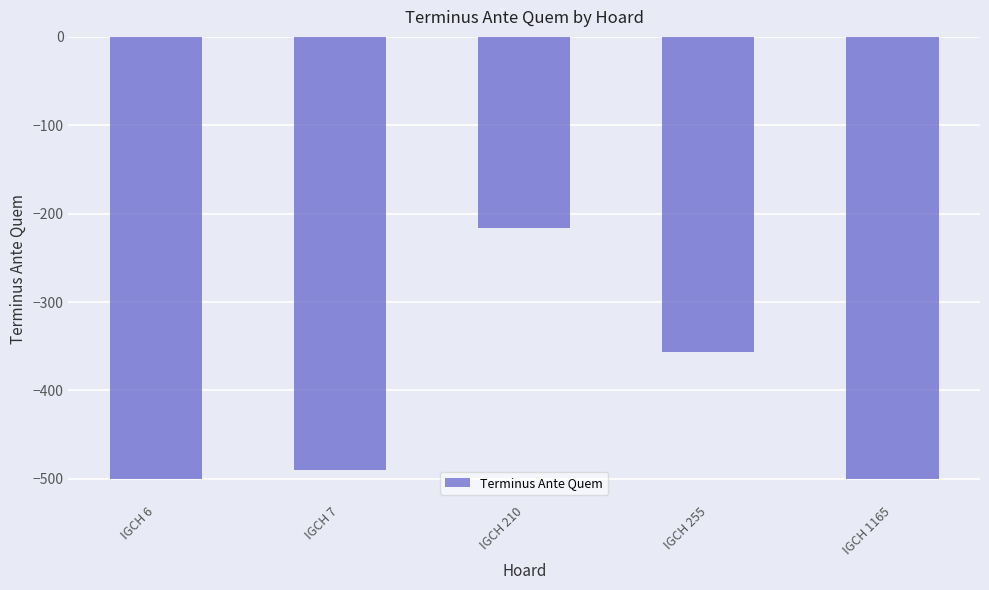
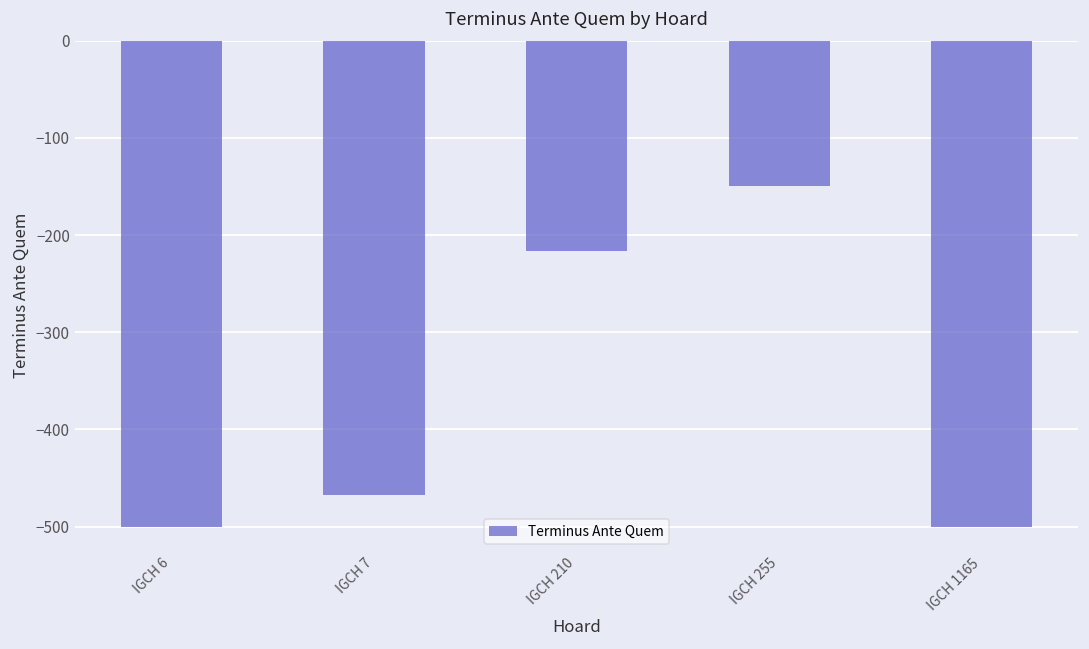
IGCH 7: -490 -> -470
IGCH 255: -360 -> -150
